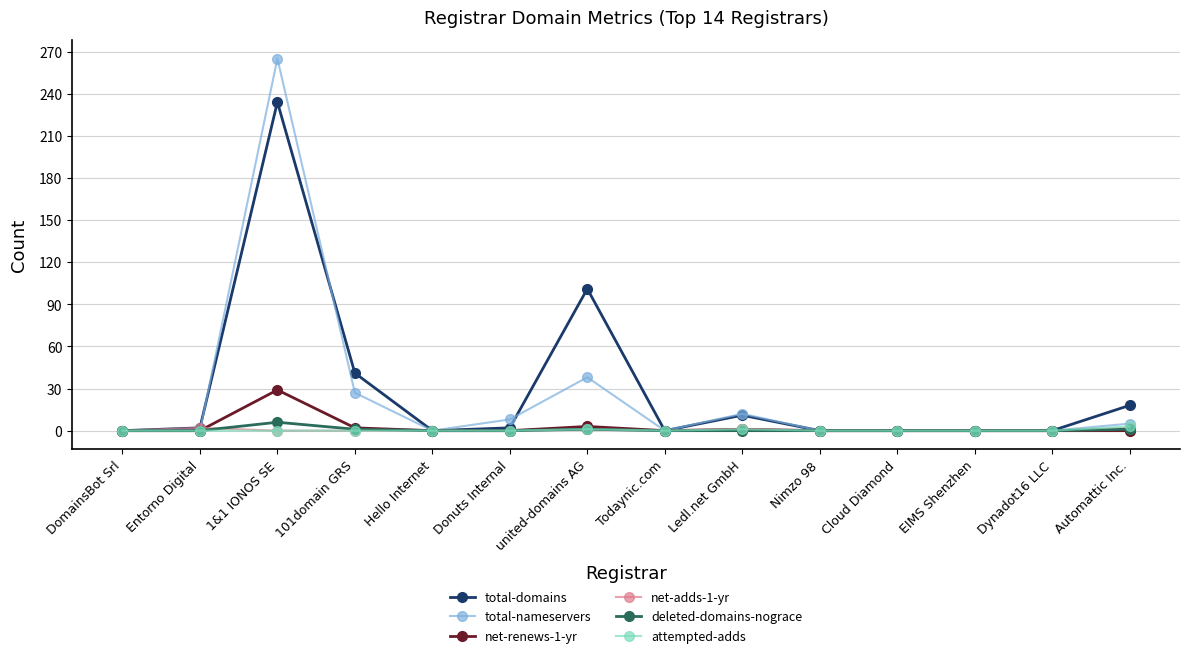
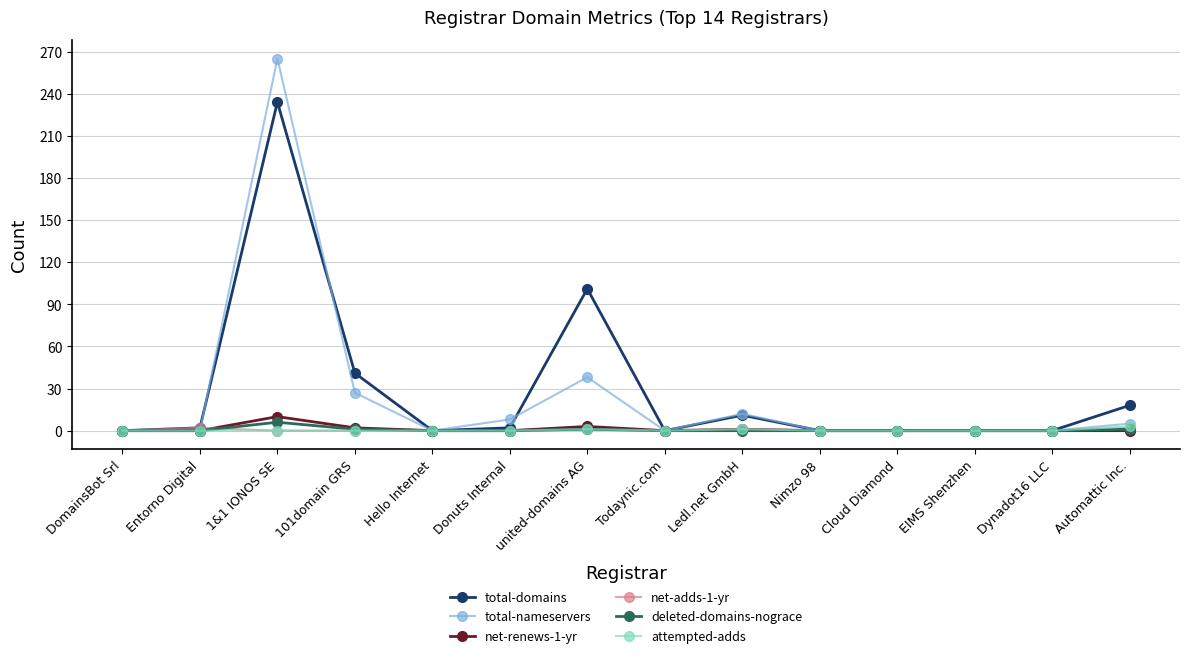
net-renews-1-yr, 1&1 IONOS SE: 29 -> 10
